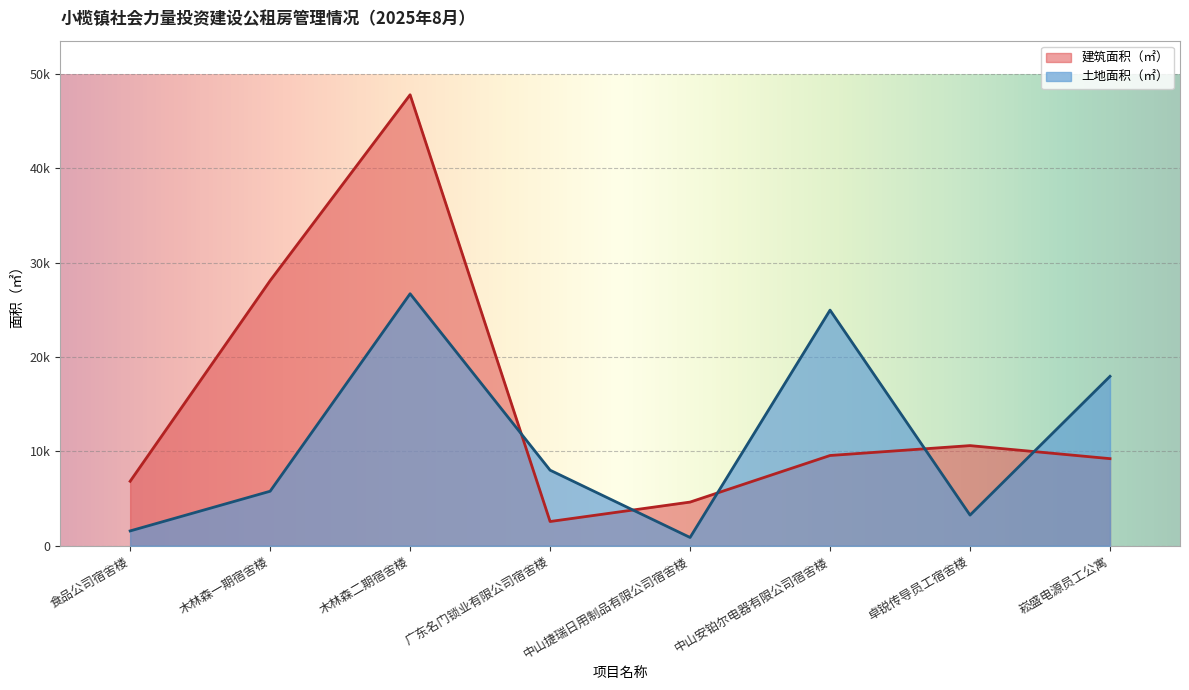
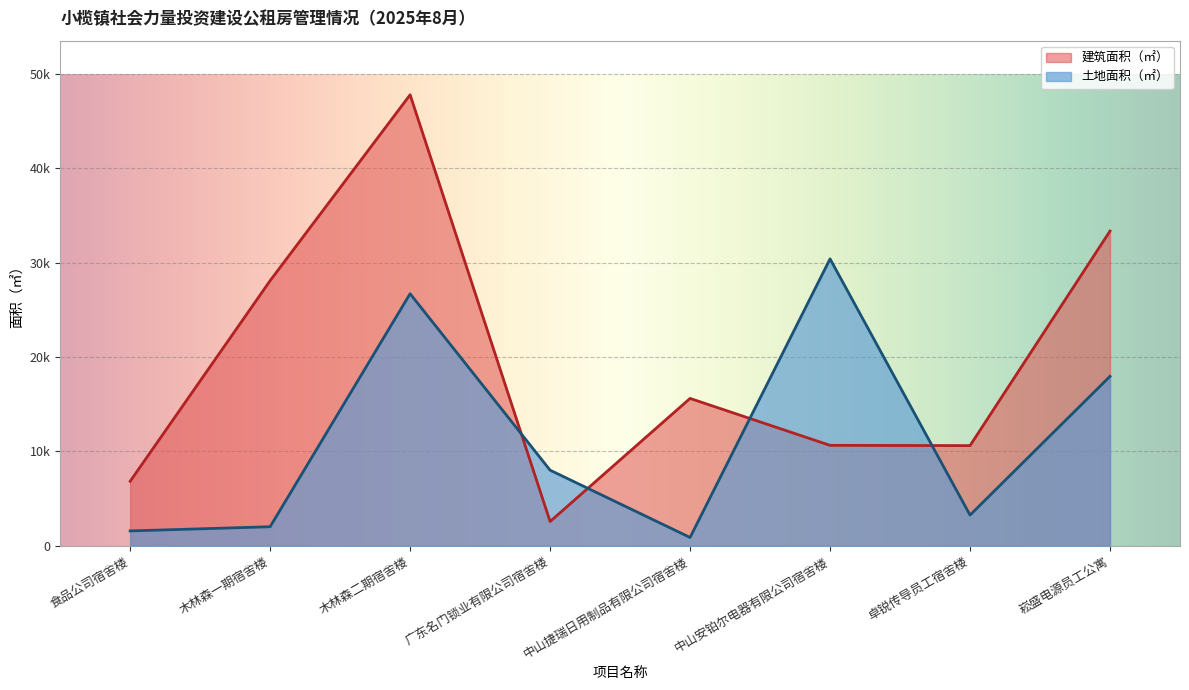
土地面积（㎡）, 木林森一期宿舍楼: 6000 -> 2000
建筑面积（㎡）, 中山捷瑞日用制品有限公司宿舍楼: 5000 -> 16000
建筑面积（㎡）, 中山安铂尔电器有限公司宿舍楼: 10000 -> 11000
土地面积（㎡）, 中山安铂尔电器有限公司宿舍楼: 25000 -> 30000
建筑面积（㎡）, 崧盛电源员工公寓: 9000 -> 33000
